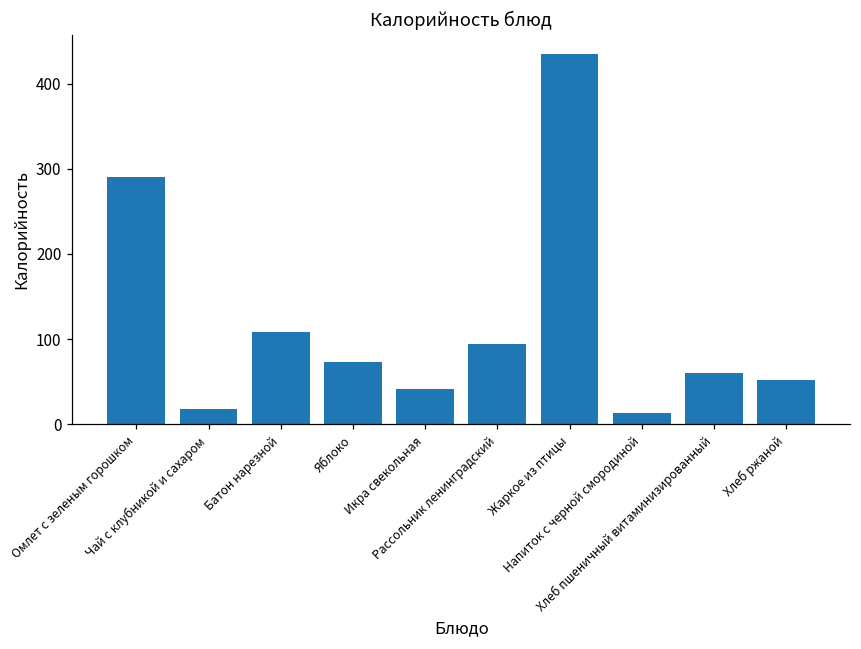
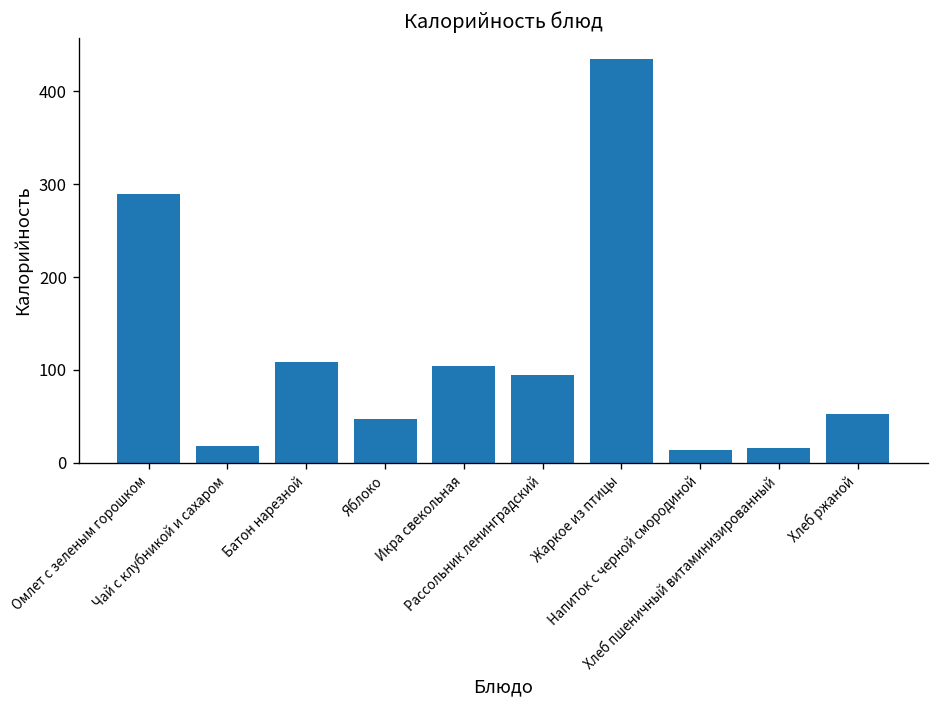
Яблоко: 70 -> 50
Икра свекольная: 40 -> 100
Хлеб пшеничный витаминизированный: 60 -> 20
